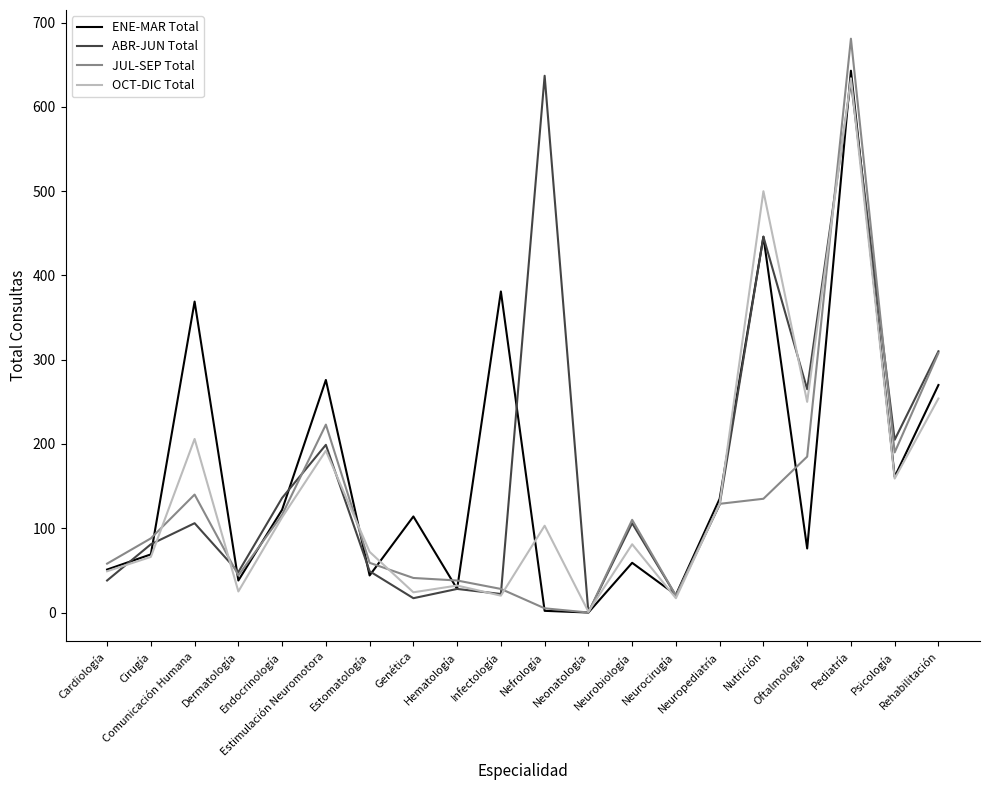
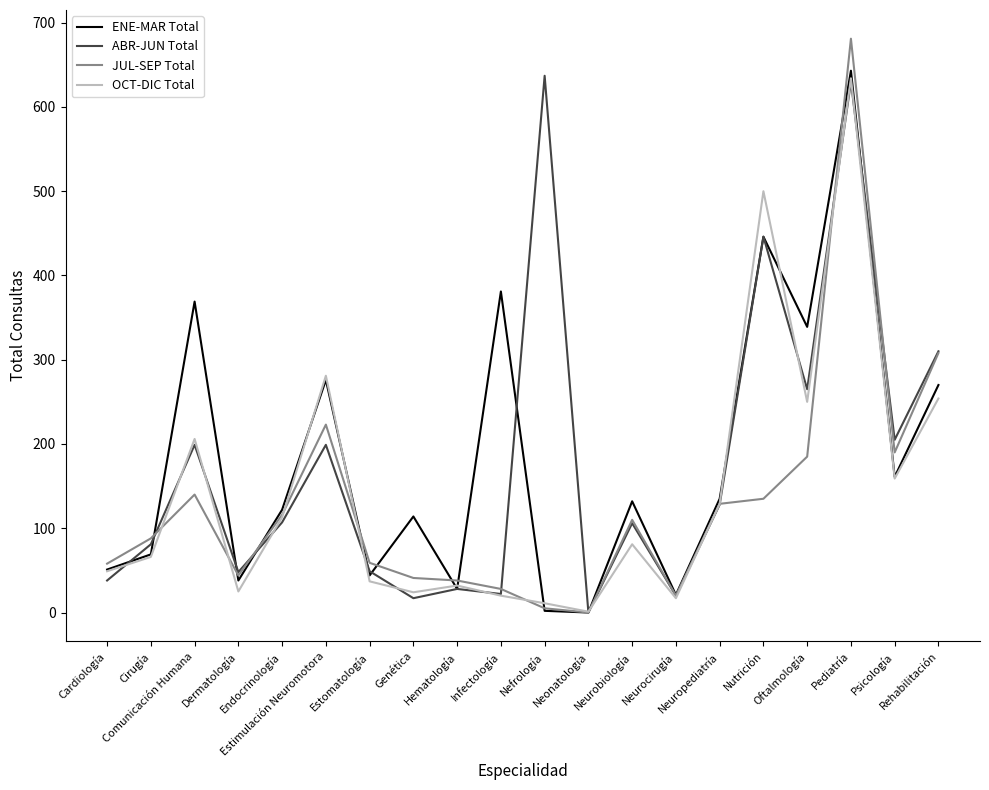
ABR-JUN Total, Comunicación Humana: 110 -> 200
ABR-JUN Total, Endocrinología: 140 -> 110
OCT-DIC Total, Estimulación Neuromotora: 190 -> 280
OCT-DIC Total, Estomatología: 70 -> 40
OCT-DIC Total, Nefrología: 100 -> 10
ENE-MAR Total, Neurobiología: 60 -> 130
ENE-MAR Total, Oftalmología: 80 -> 340
